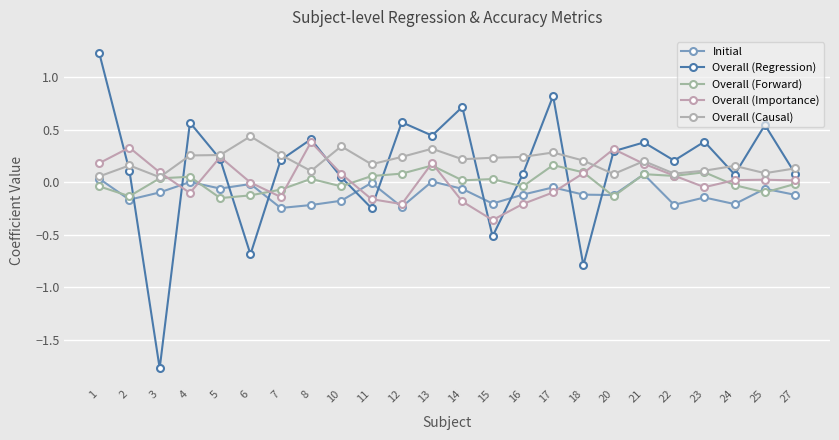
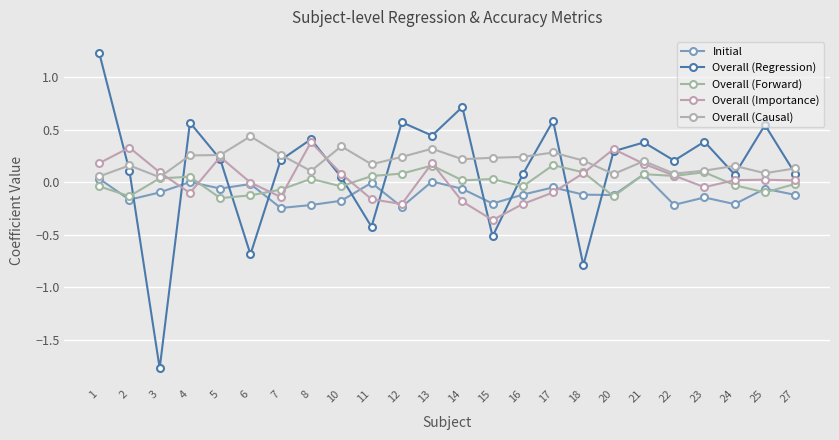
Overall (Regression), 11: -0.25 -> -0.43
Overall (Regression), 17: 0.82 -> 0.58
